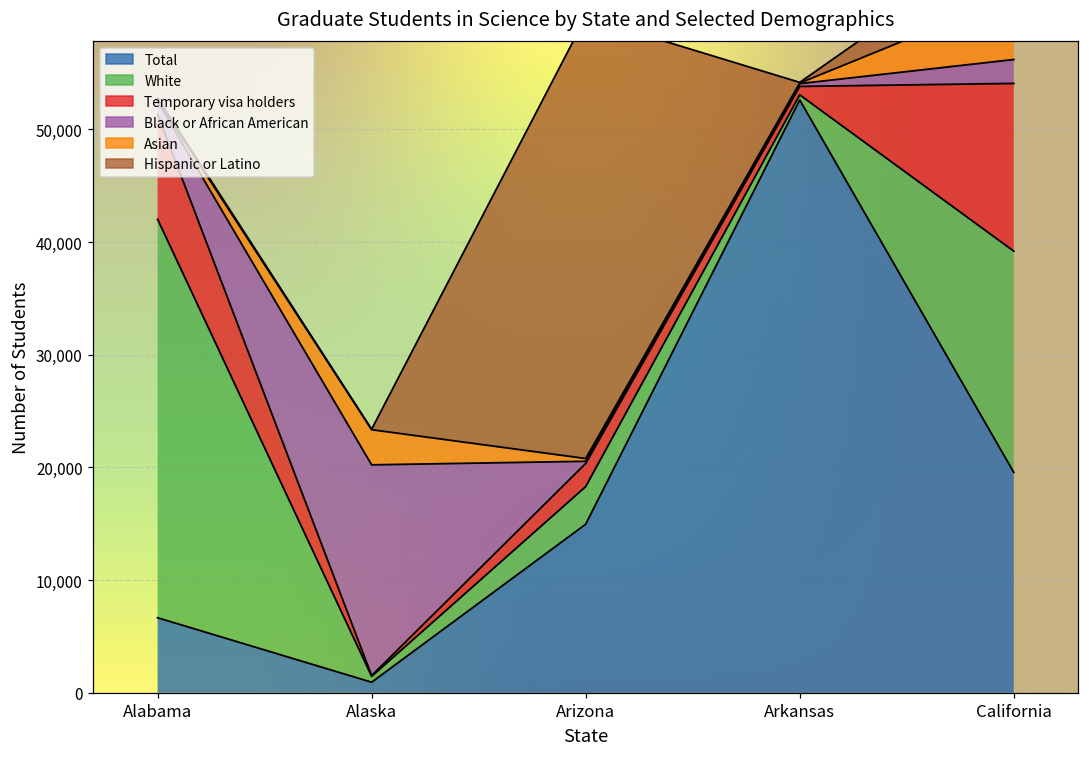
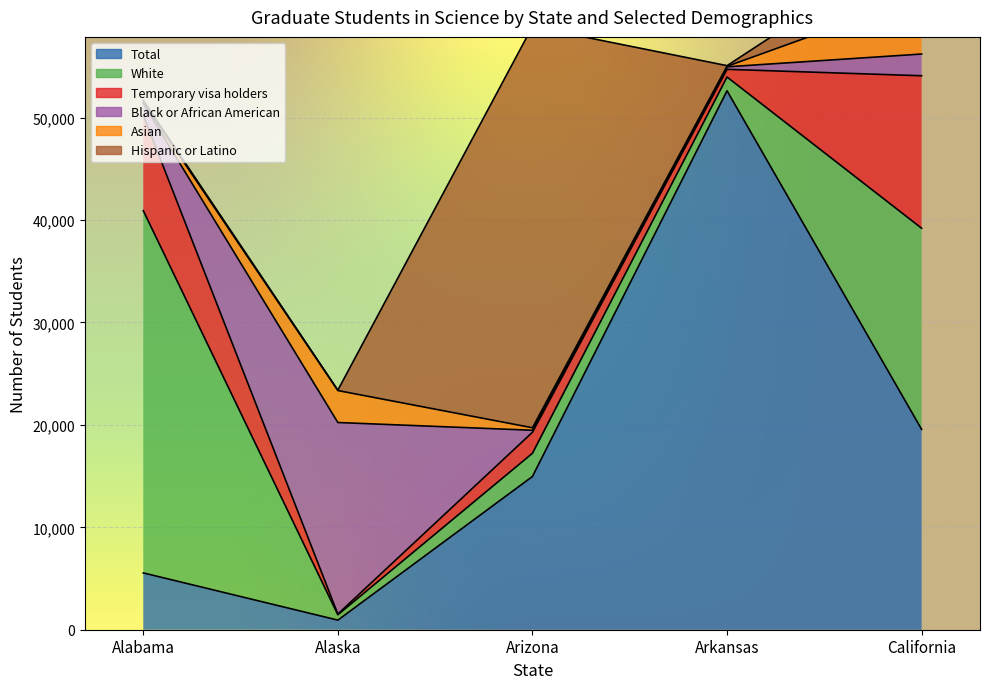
Total, Alabama: 6,700 -> 5,500
White, Arizona: 3,300 -> 2,300
White, Arkansas: 500 -> 1,300
